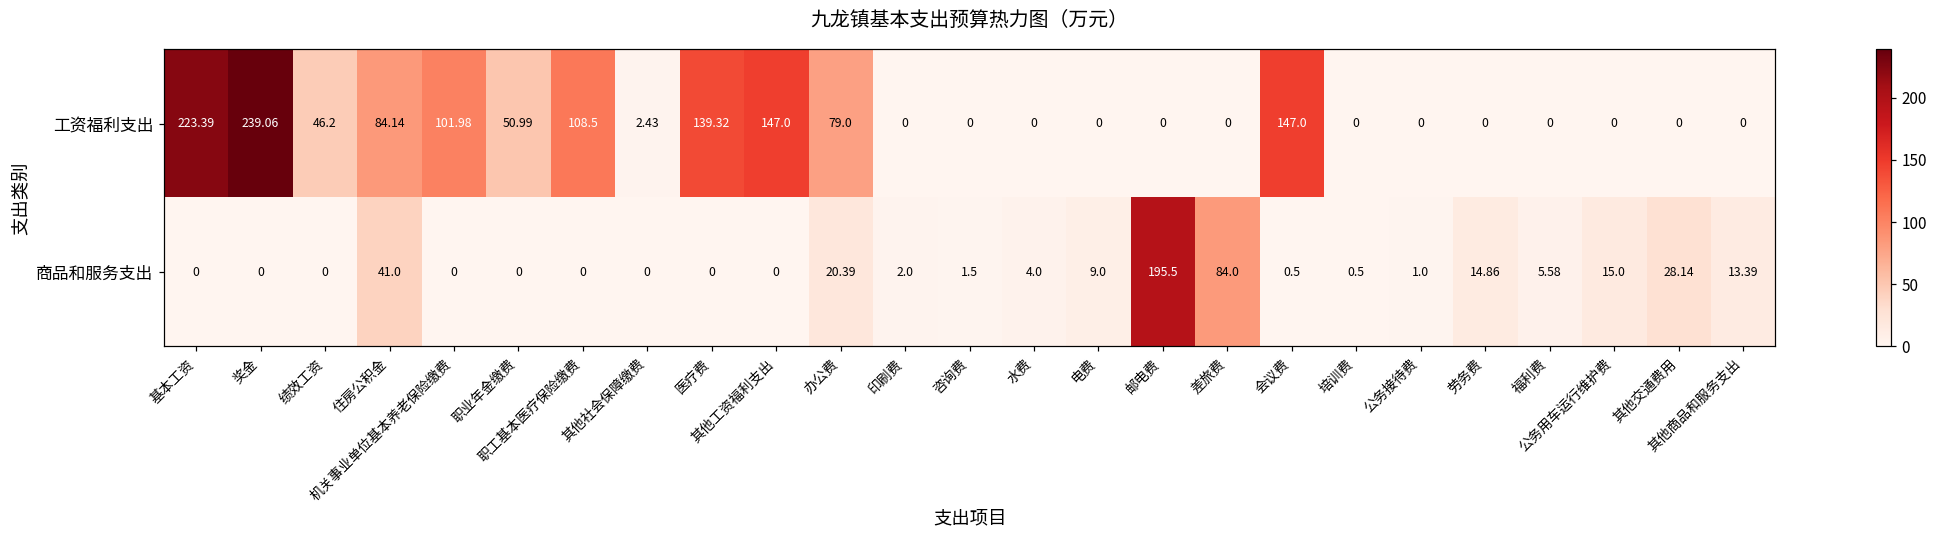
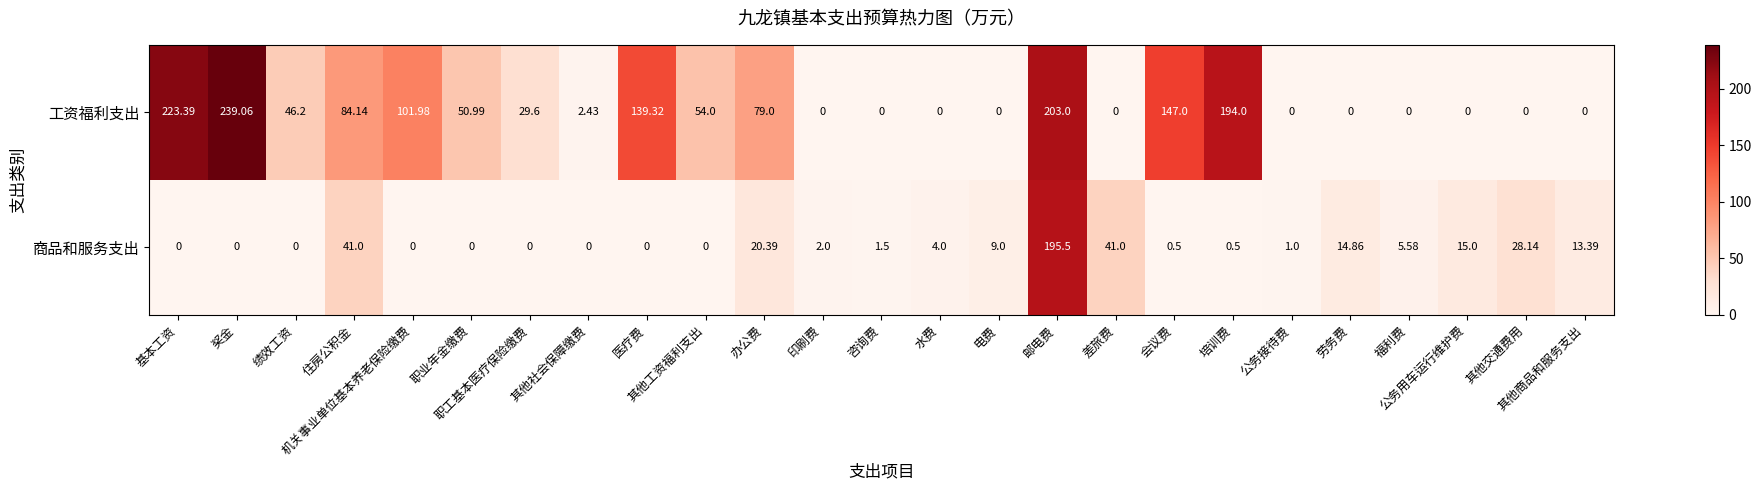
工资福利支出, 职工基本医疗保险缴费: 108.5 -> 29.6
工资福利支出, 其他工资福利支出: 147.0 -> 54.0
工资福利支出, 邮电费: 0 -> 203.0
工资福利支出, 培训费: 0 -> 194.0
商品和服务支出, 差旅费: 84.0 -> 41.0
